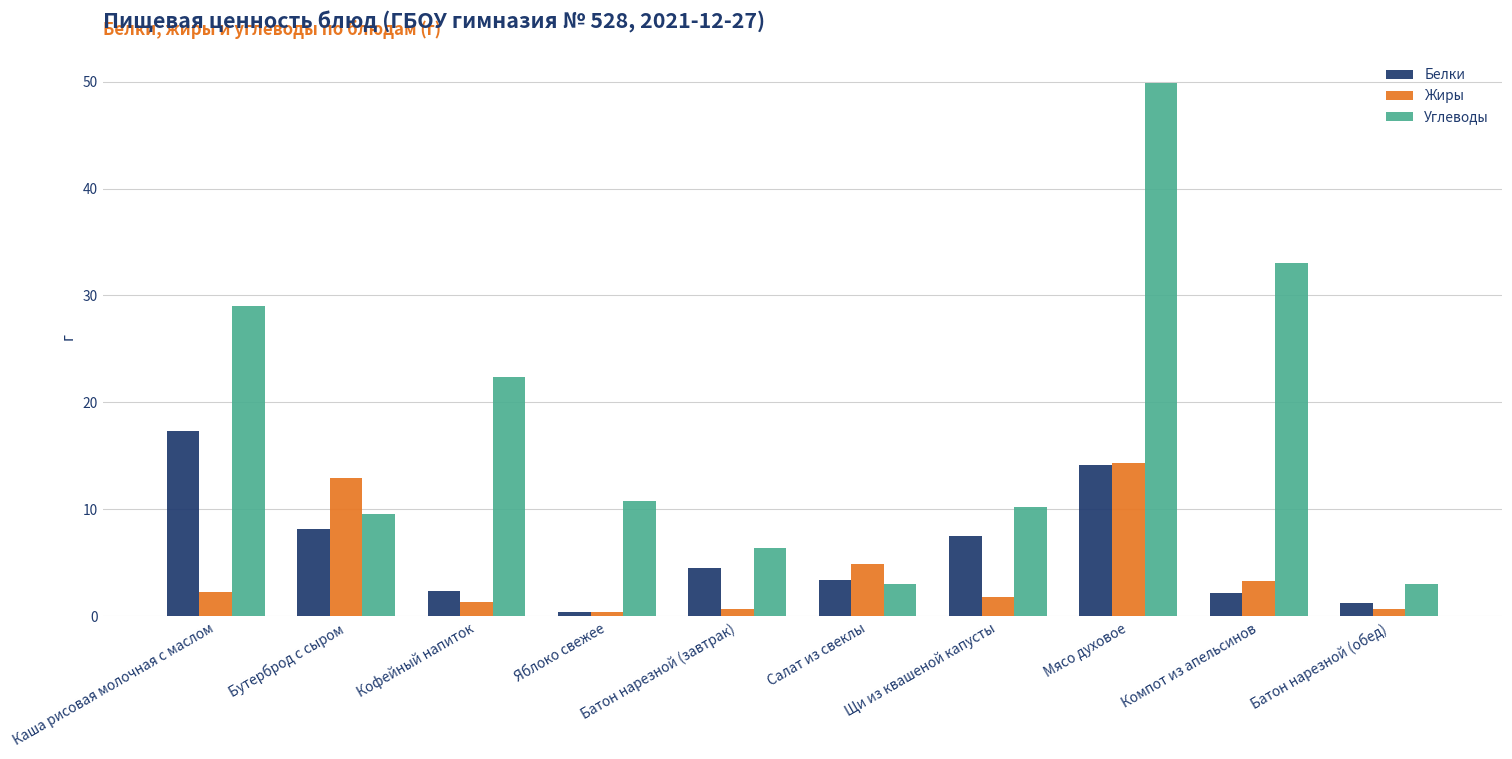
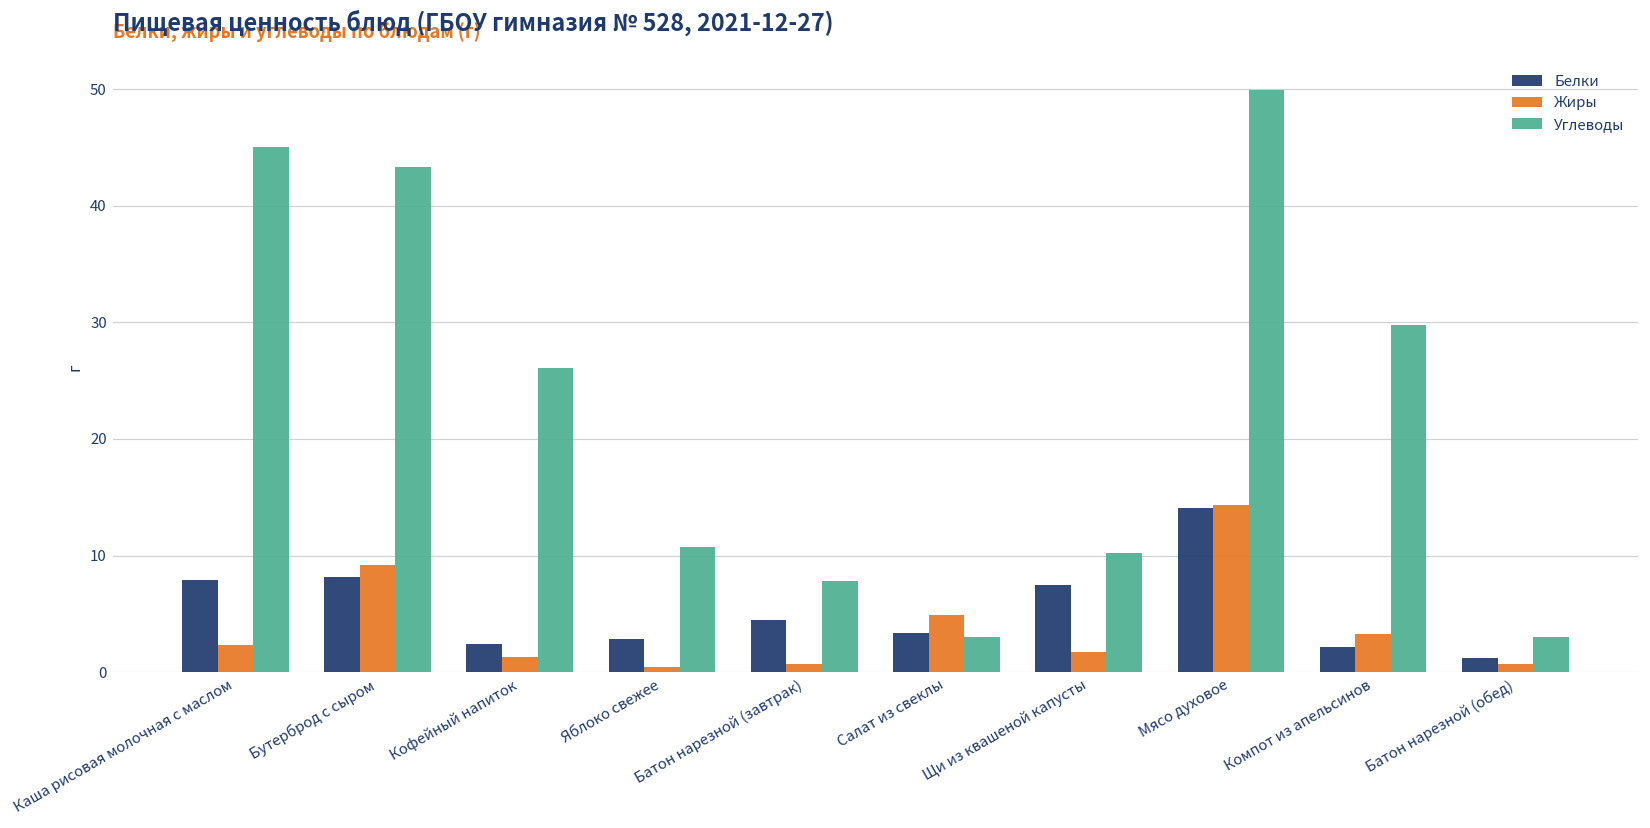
Белки, Каша рисовая молочная с маслом: 17 -> 8
Углеводы, Каша рисовая молочная с маслом: 29 -> 45
Жиры, Бутерброд с сыром: 13 -> 9
Углеводы, Бутерброд с сыром: 10 -> 43
Углеводы, Кофейный напиток: 22 -> 26
Белки, Яблоко свежее: 0 -> 3
Углеводы, Батон нарезной (завтрак): 6 -> 8
Углеводы, Компот из апельсинов: 33 -> 30
